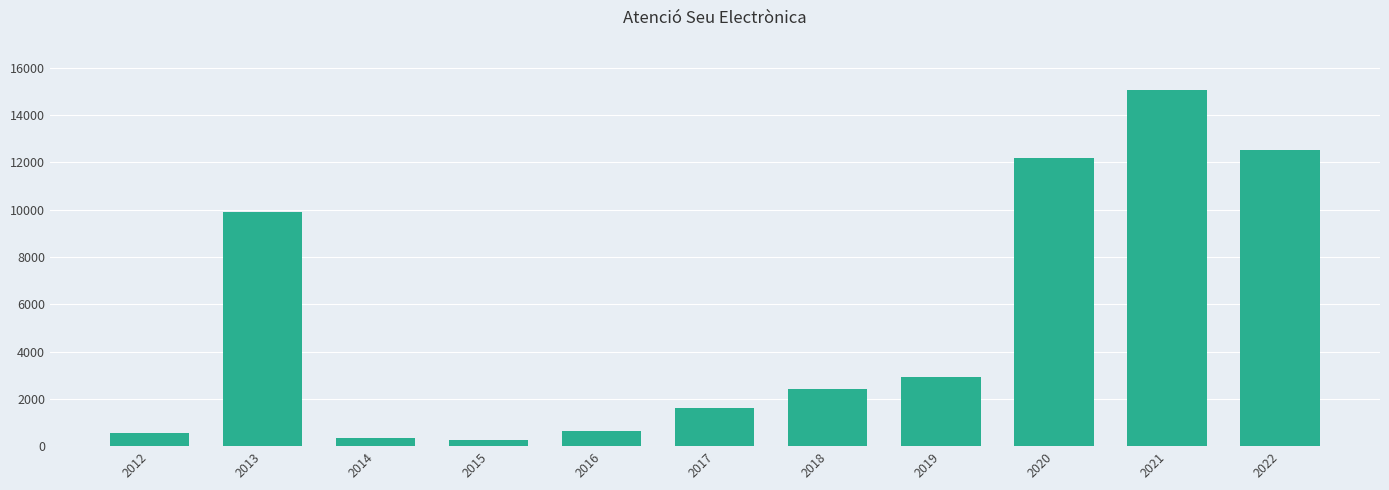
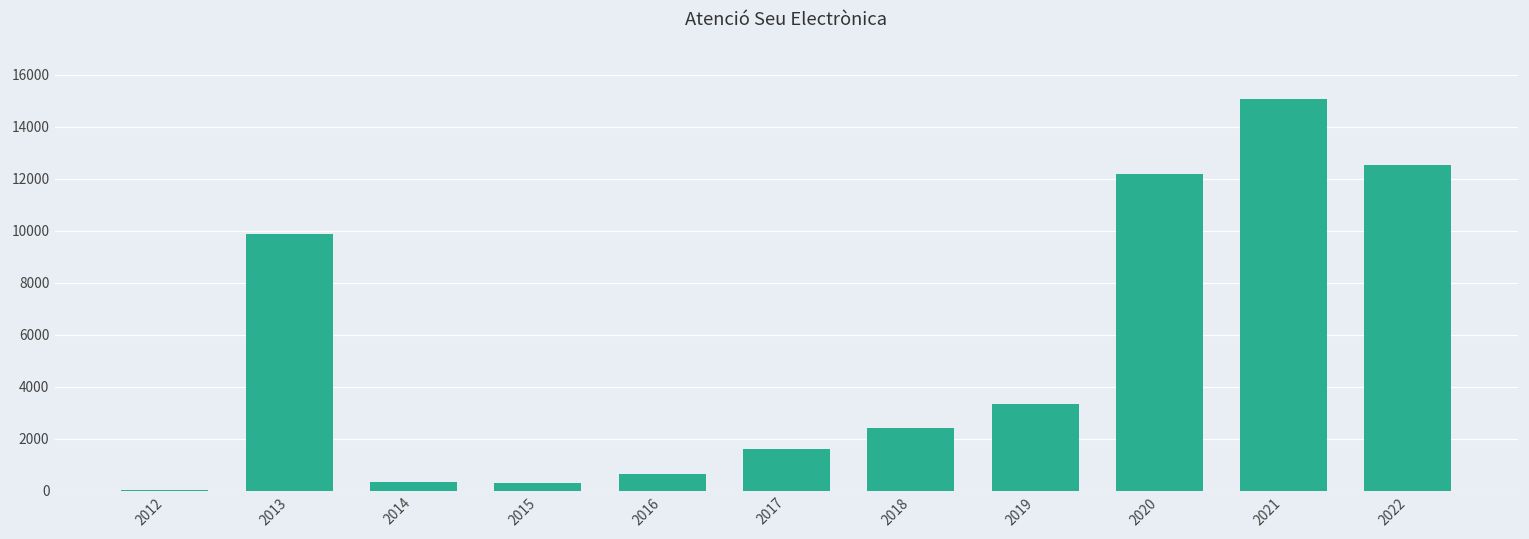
2012: 500 -> 0
2019: 2900 -> 3400
